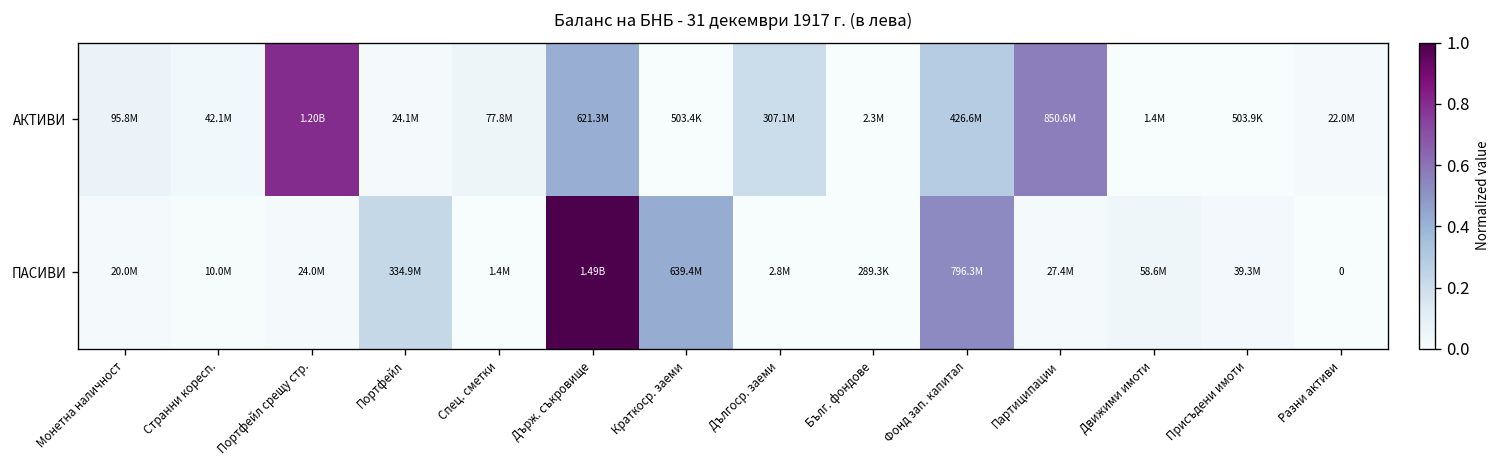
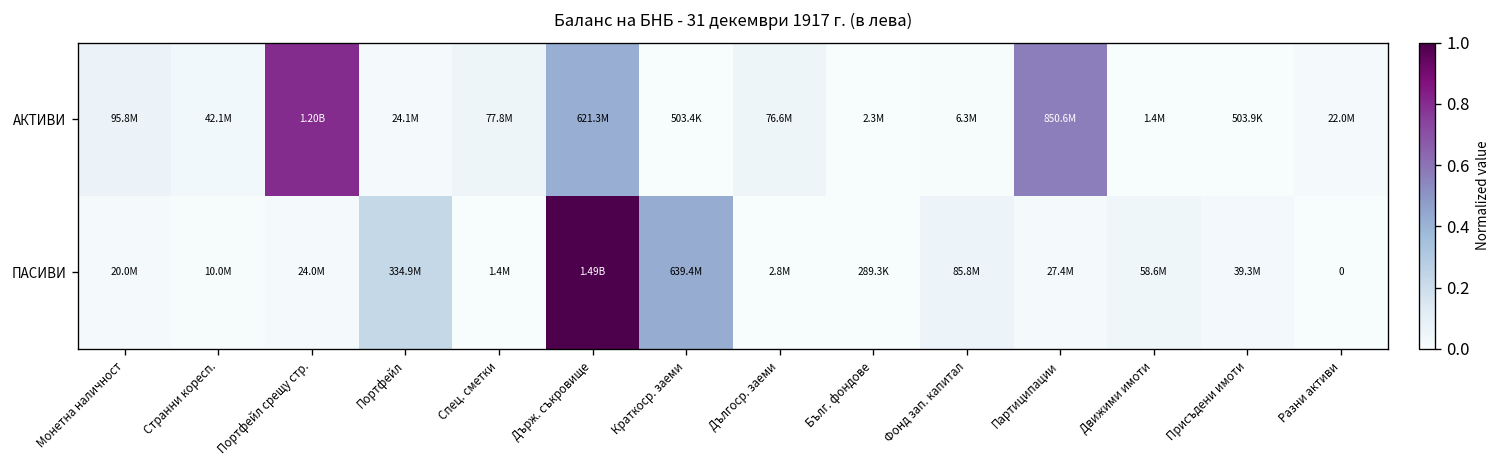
АКТИВИ, Дългоср. заеми: 307.1M -> 76.6M
АКТИВИ, Фонд зап. капитал: 426.6M -> 6.3M
ПАСИВИ, Фонд зап. капитал: 796.3M -> 85.8M
